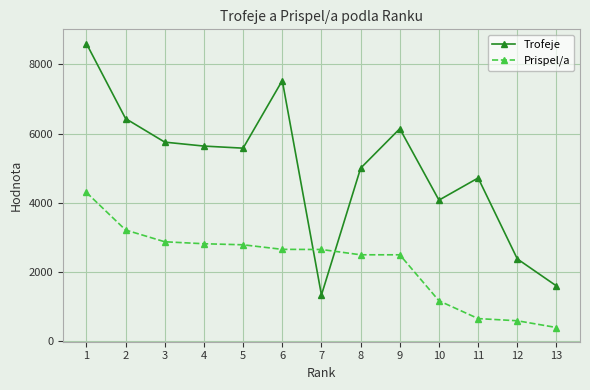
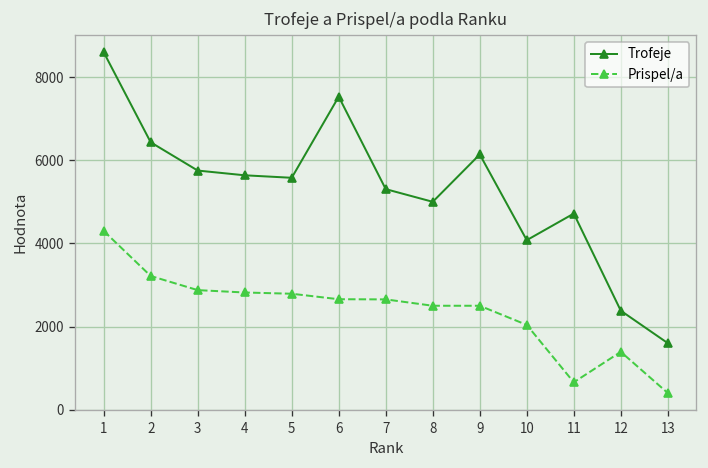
Trofeje, 7: 1300 -> 5300
Prispel/a, 10: 1200 -> 2000
Prispel/a, 12: 600 -> 1400
